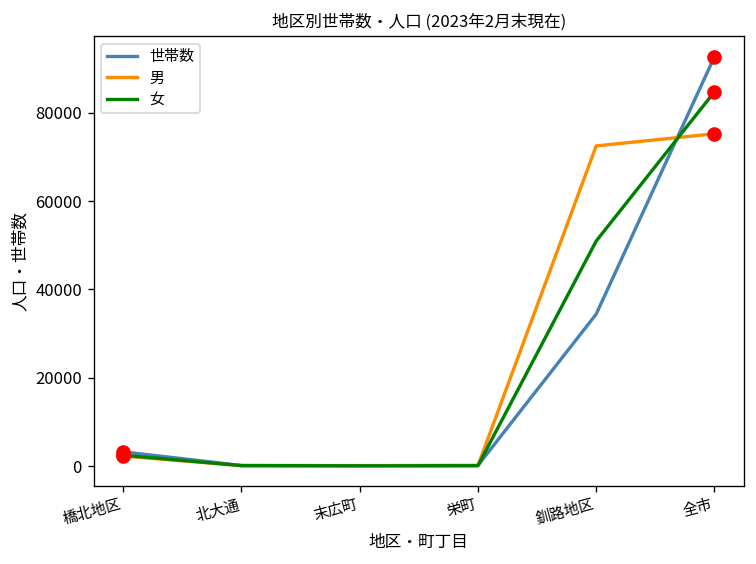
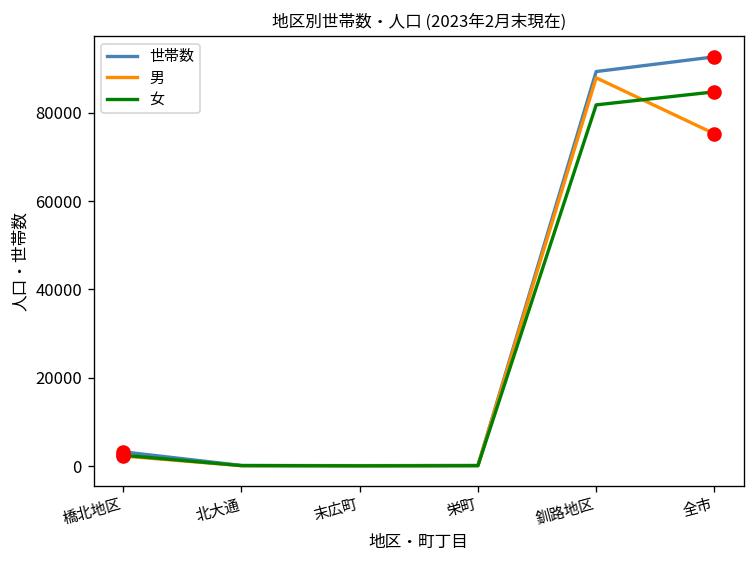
世帯数, 釧路地区: 34000 -> 89000
男, 釧路地区: 72000 -> 88000
女, 釧路地区: 51000 -> 82000
